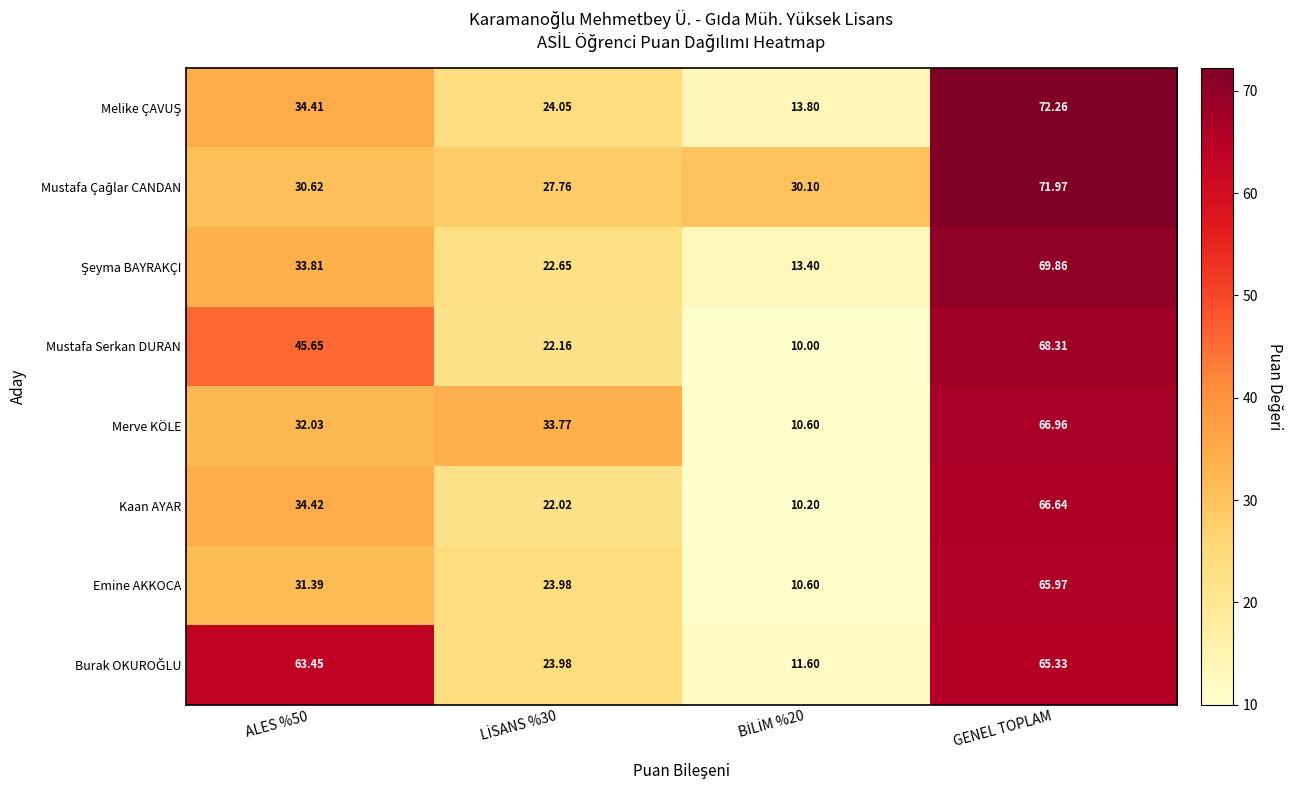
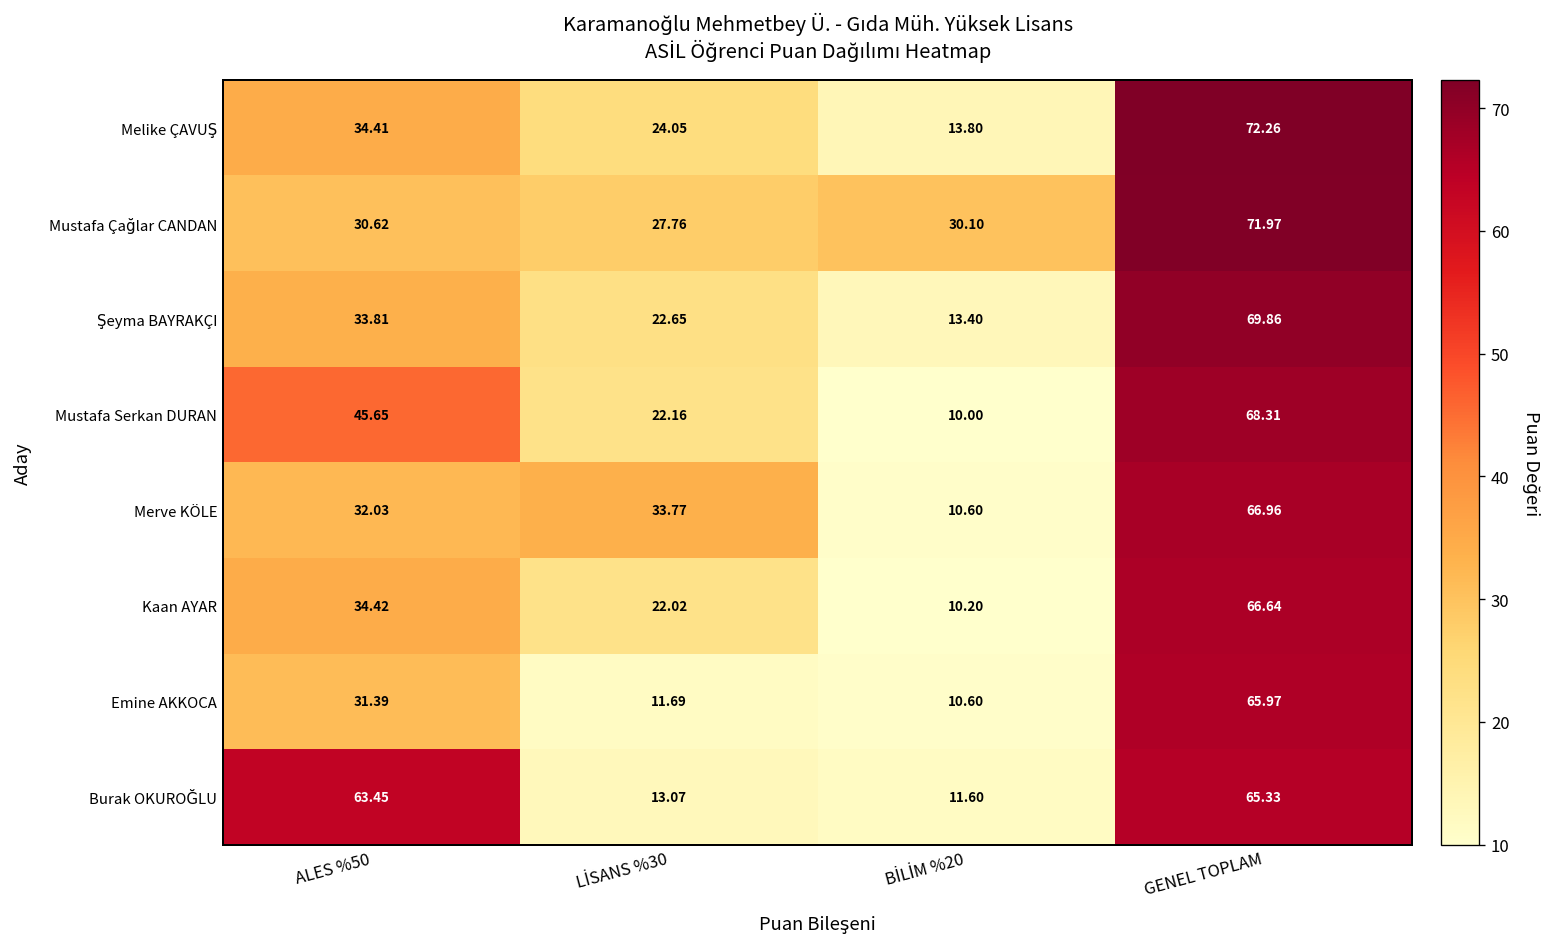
Emine AKKOCA, LİSANS %30: 23.98 -> 11.69
Burak OKUROĞLU, LİSANS %30: 23.98 -> 13.07
